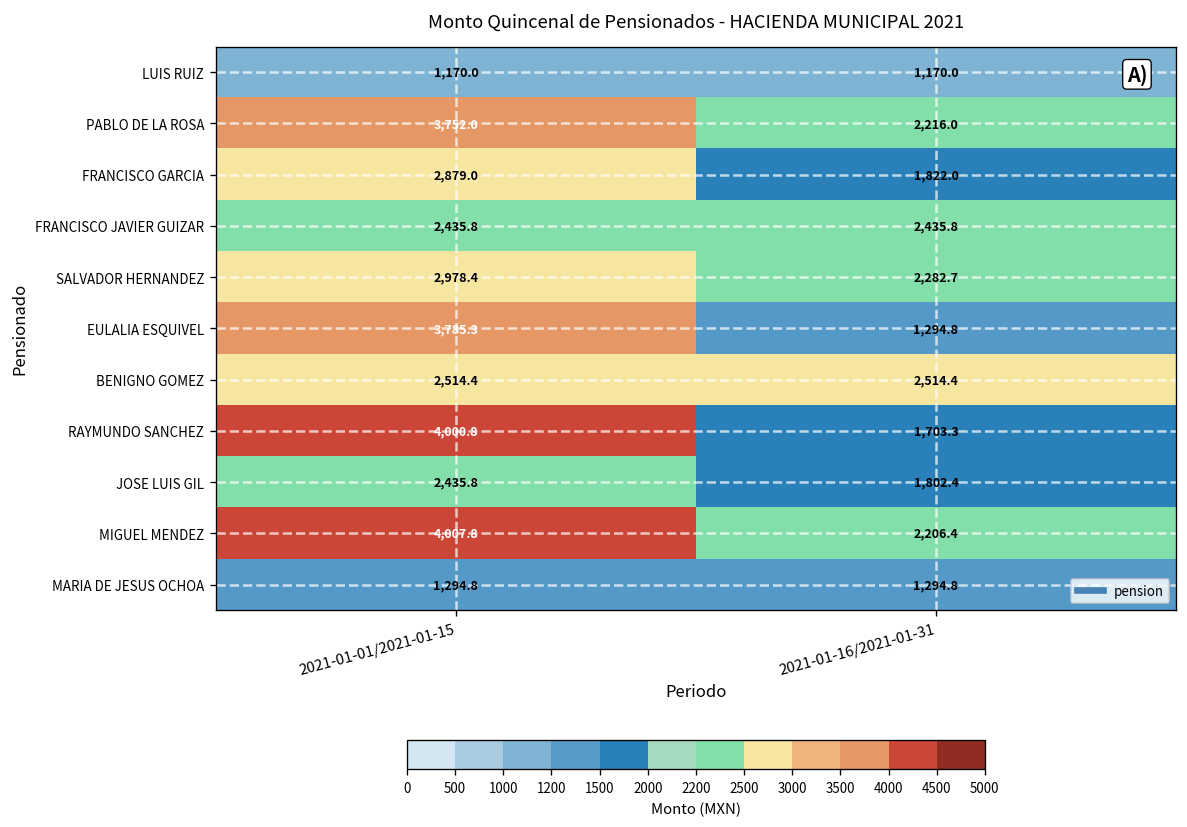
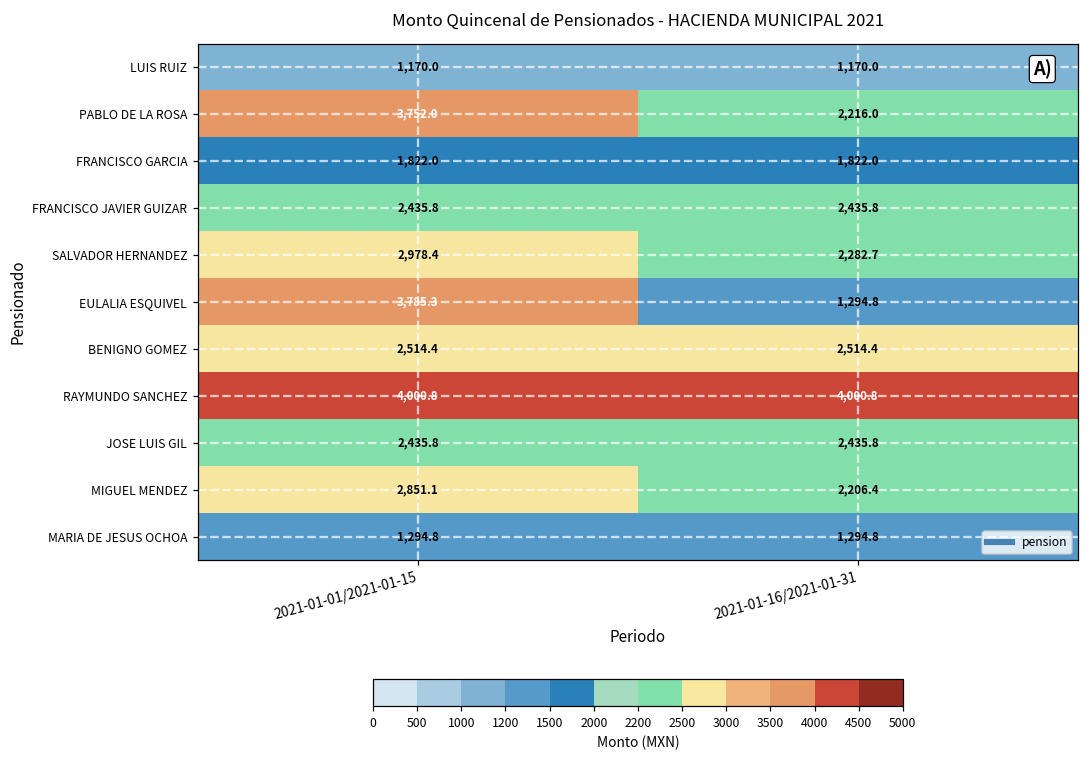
FRANCISCO GARCIA, 2021-01-01/2021-01-15: 2,879.0 -> 1,822.0
RAYMUNDO SANCHEZ, 2021-01-16/2021-01-31: 1,703.3 -> 4,000.8
JOSE LUIS GIL, 2021-01-16/2021-01-31: 1,802.4 -> 2,435.8
MIGUEL MENDEZ, 2021-01-01/2021-01-15: 4,007.8 -> 2,851.1
